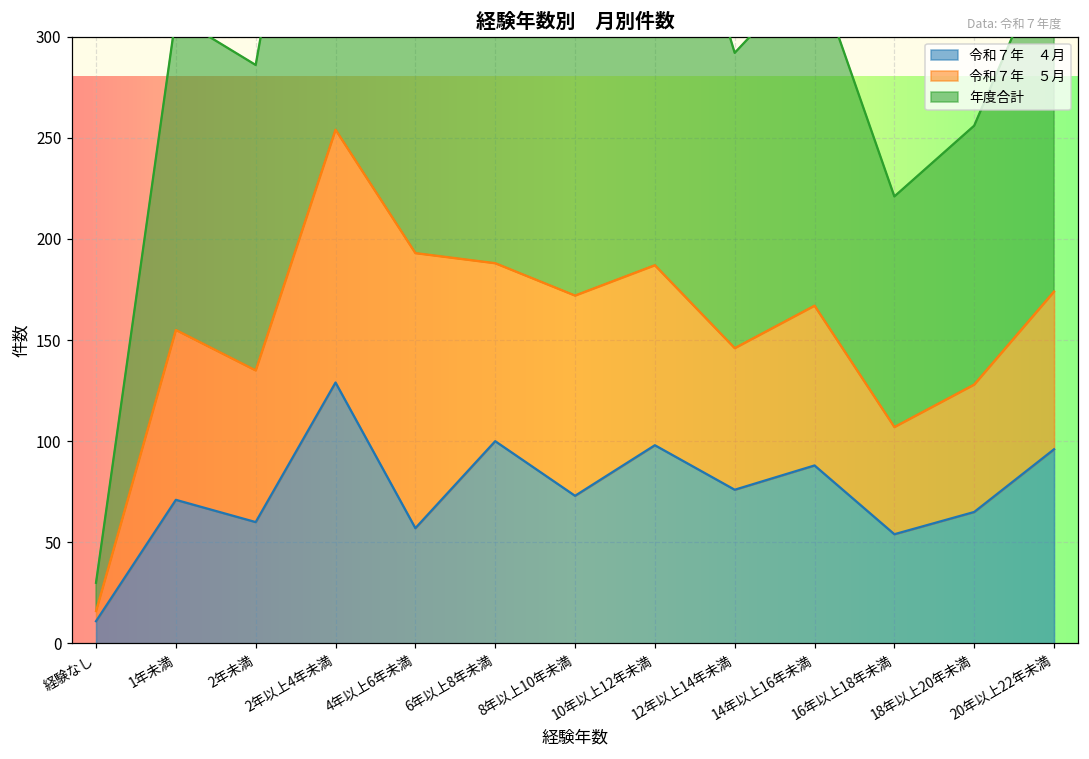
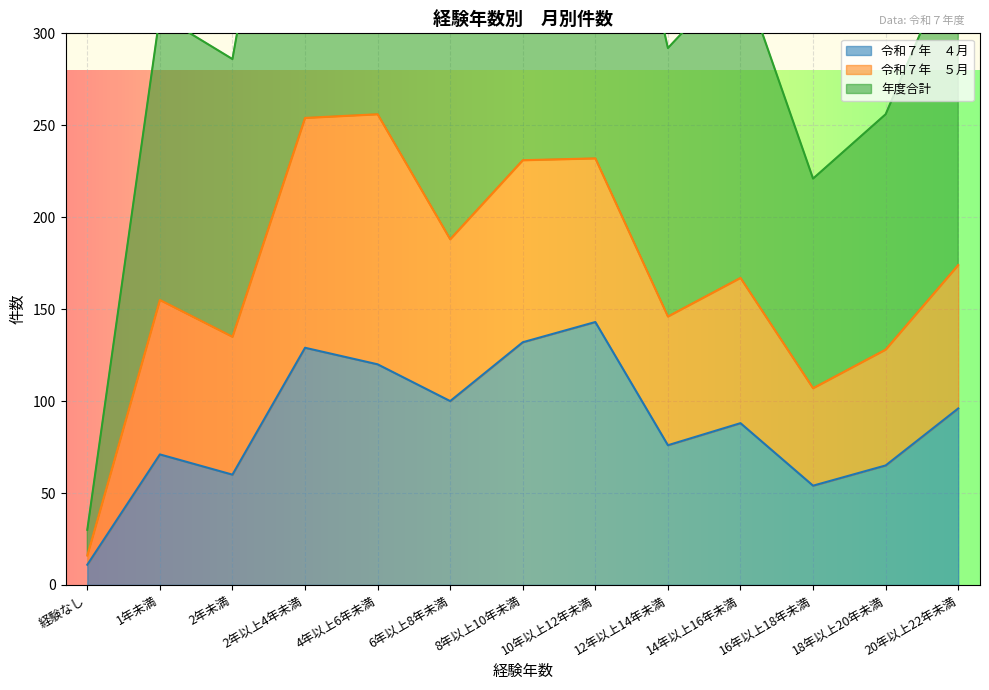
令和７年 ４月, 4年以上6年未満: 57 -> 120
令和７年 ４月, 8年以上10年未満: 73 -> 132
令和７年 ４月, 10年以上12年未満: 98 -> 143
